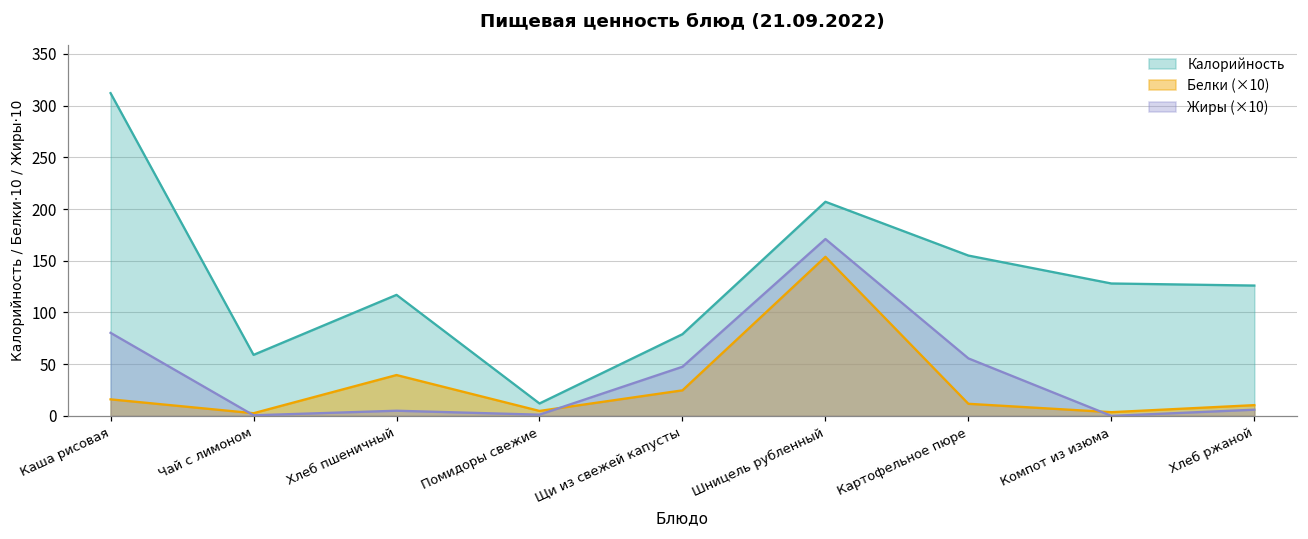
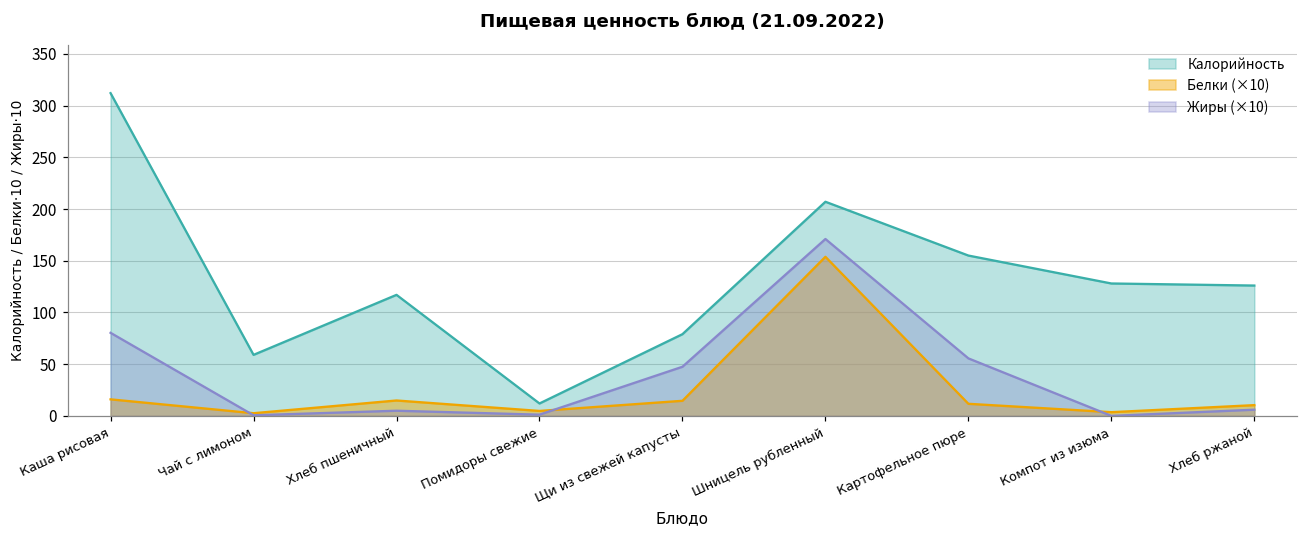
Белки (×10), Хлеб пшеничный: 40 -> 10
Белки (×10), Щи из свежей капусты: 20 -> 10
